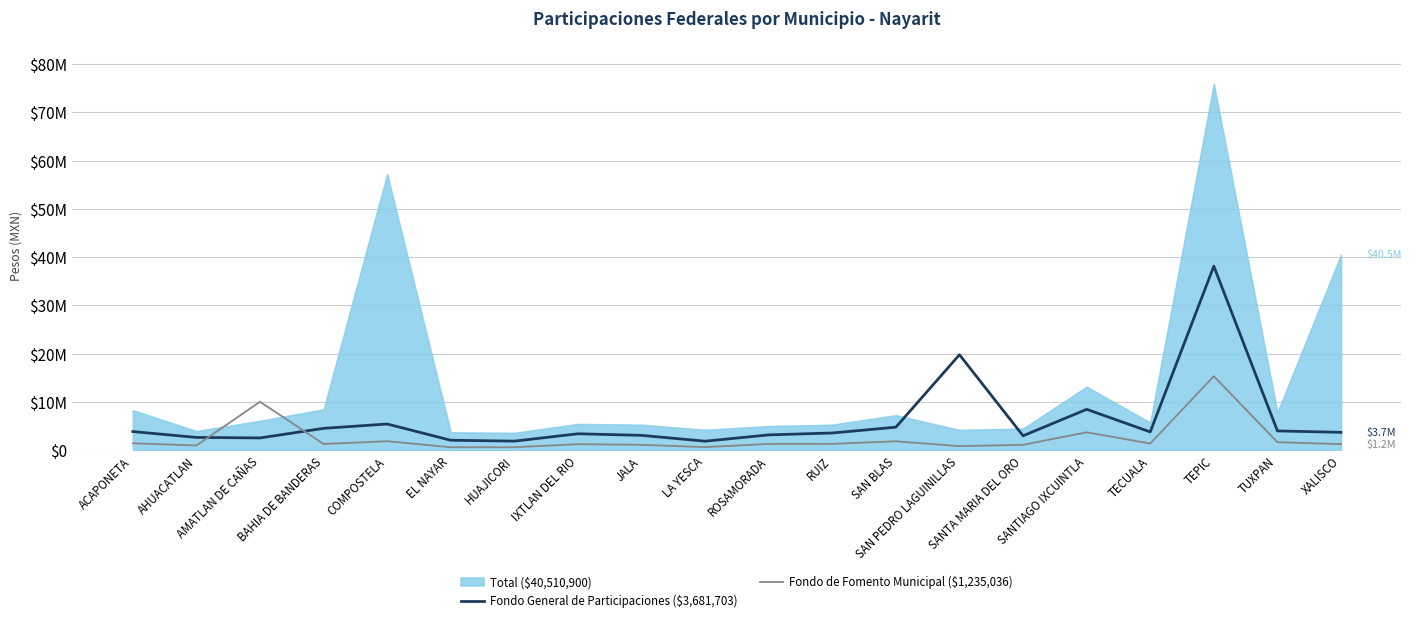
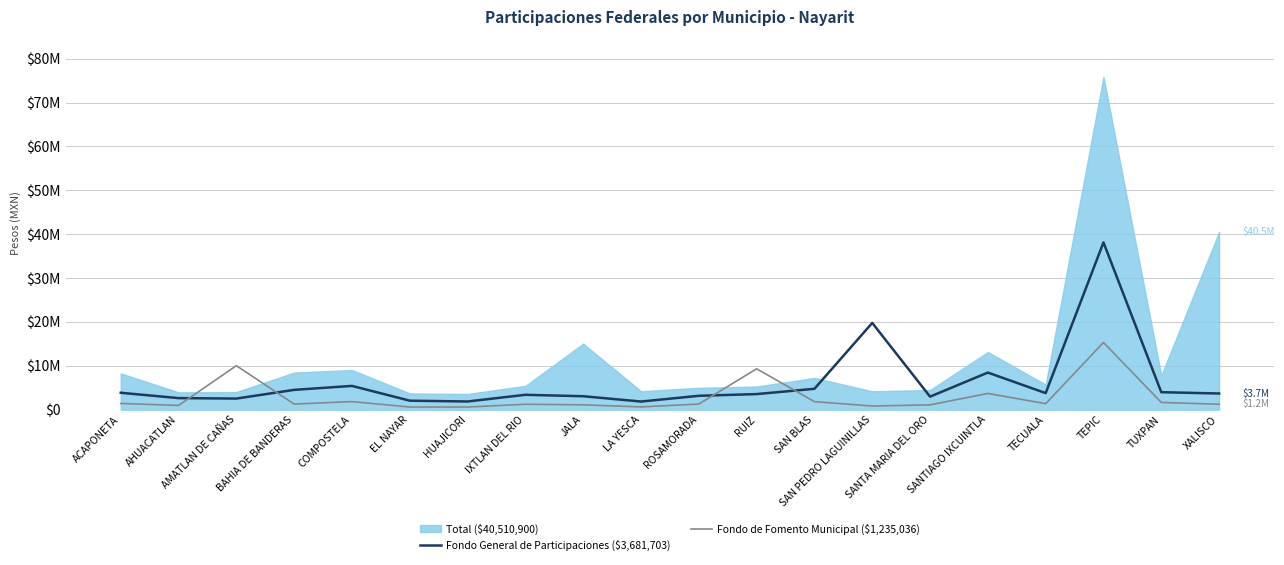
Total ($40,510,900), AMATLAN DE CAÑAS: $6000000 -> $4000000
Total ($40,510,900), COMPOSTELA: $57000000 -> $9000000
Total ($40,510,900), JALA: $5000000 -> $15000000
Fondo de Fomento Municipal ($1,235,036), RUIZ: $1000000 -> $9000000
